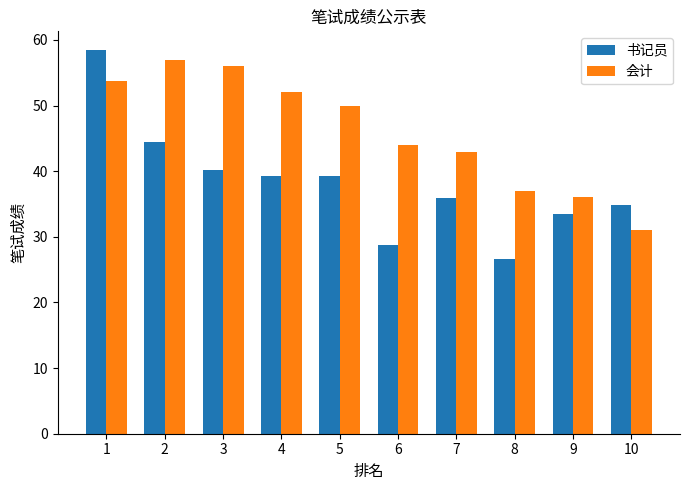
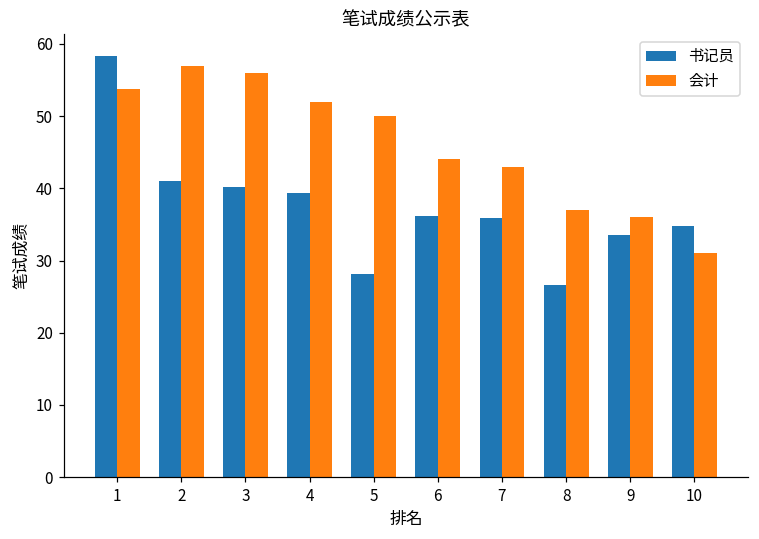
书记员, 2: 45 -> 41
书记员, 5: 39 -> 28
书记员, 6: 29 -> 36
